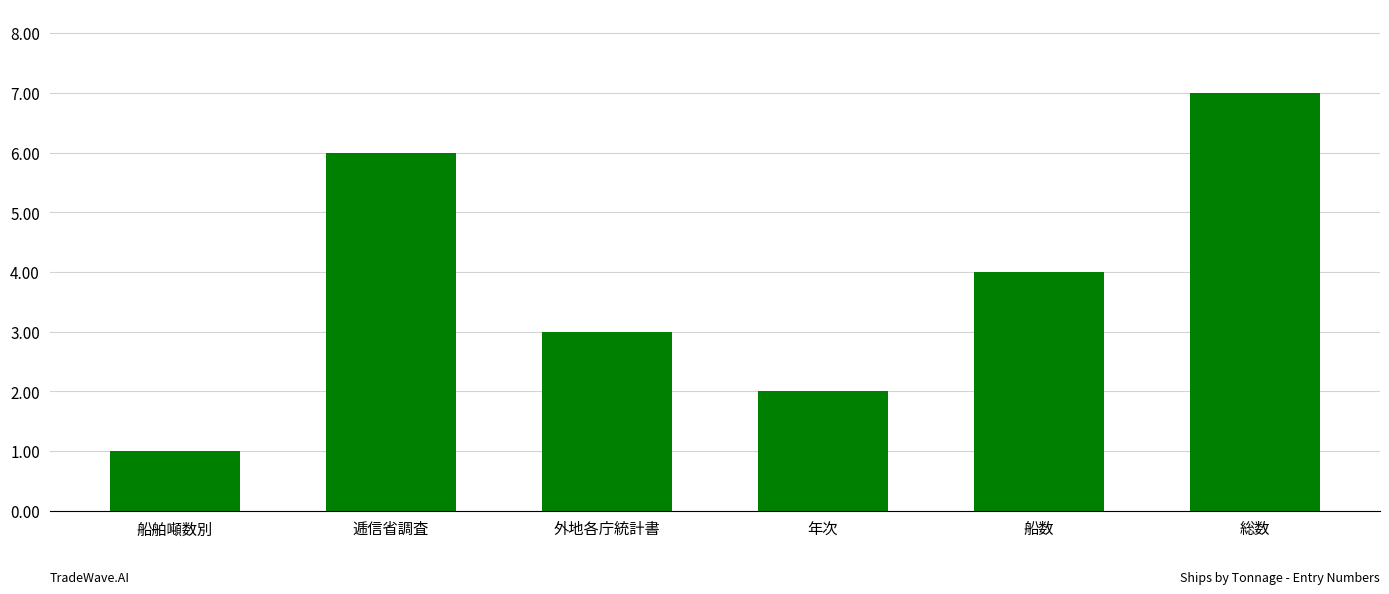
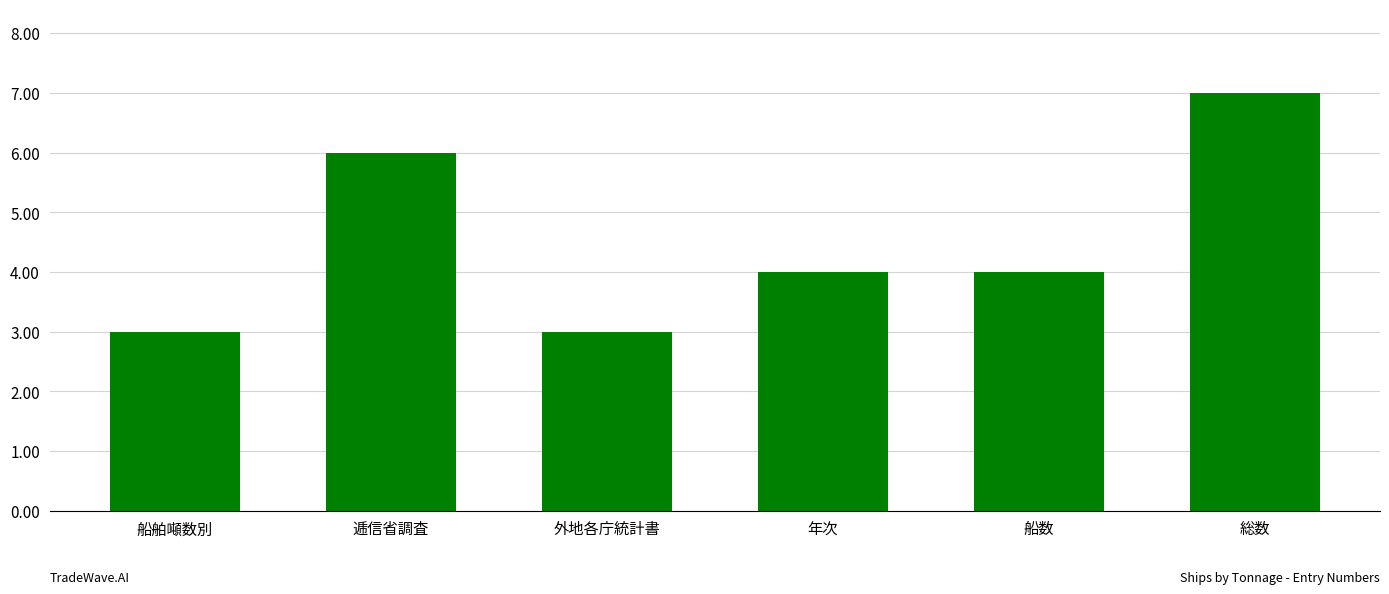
船舶噸数別: 1 -> 3
年次: 2 -> 4
